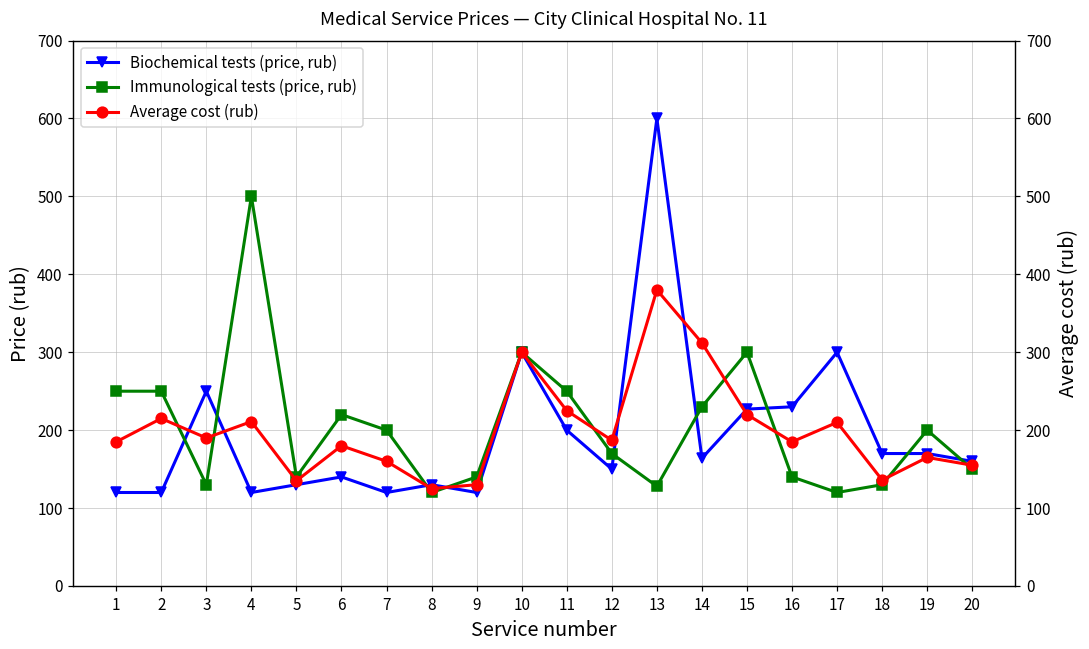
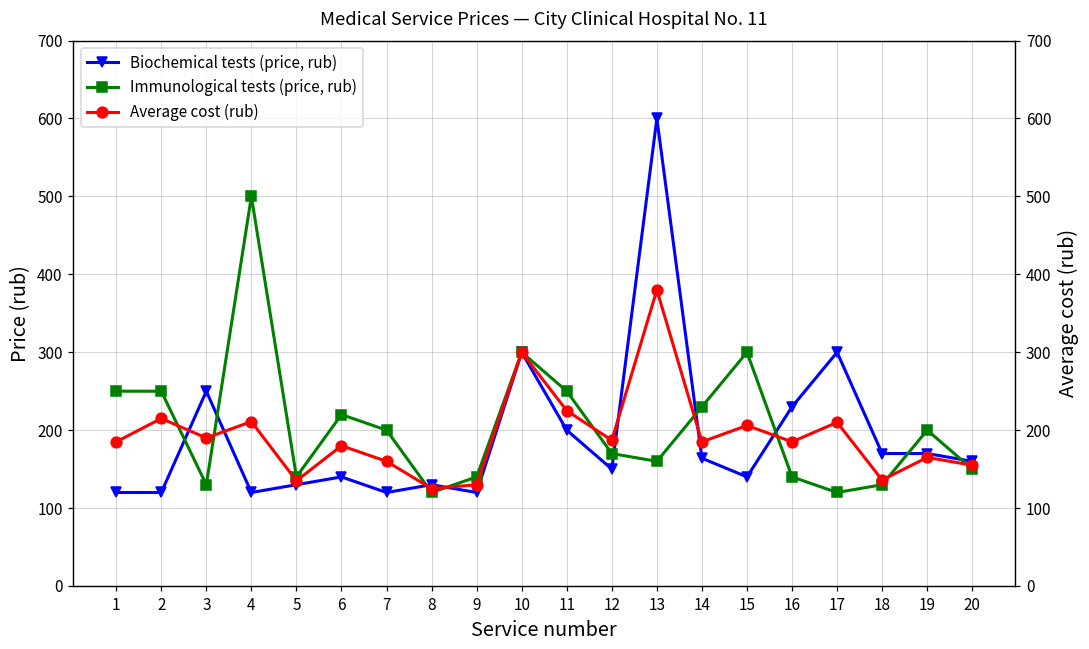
Immunological tests (price, rub), 13: 130 -> 160
Biochemical tests (price, rub), 15: 230 -> 140
Average cost (rub), 14: 310 -> 190
Average cost (rub), 15: 220 -> 210
